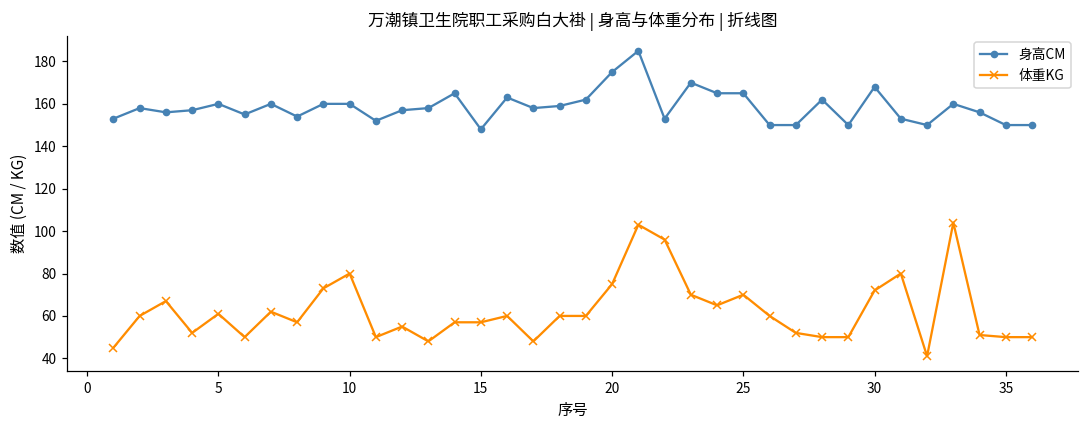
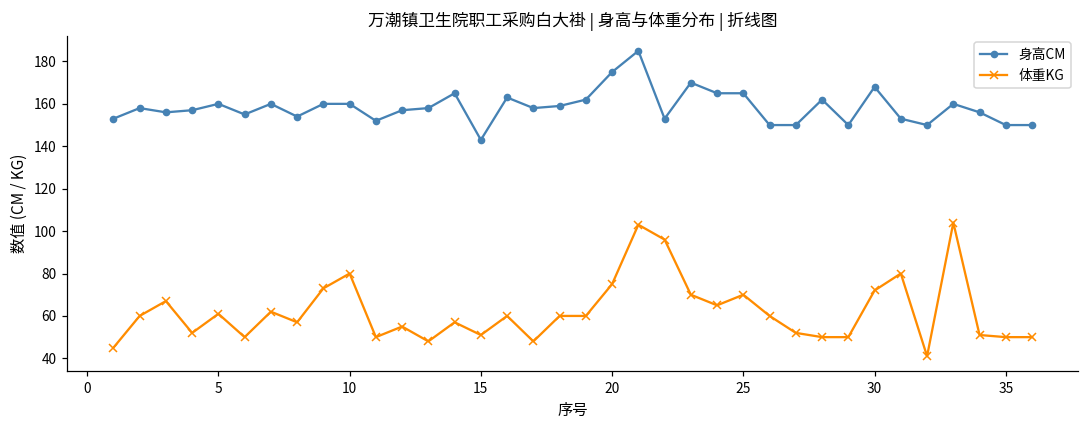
身高CM, 15: 148 -> 143
体重KG, 15: 57 -> 51
